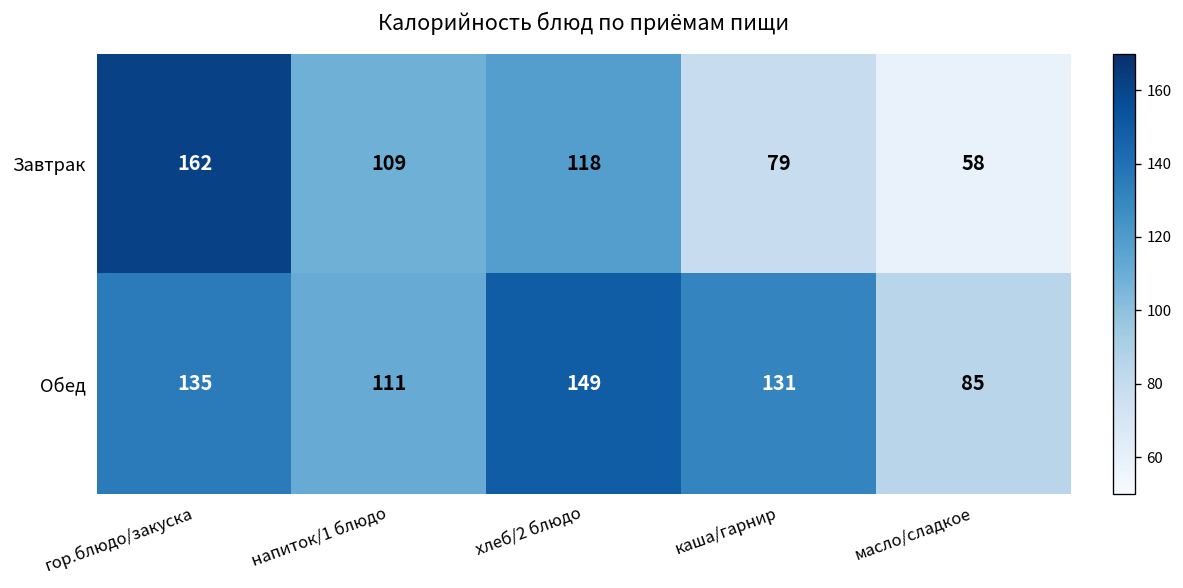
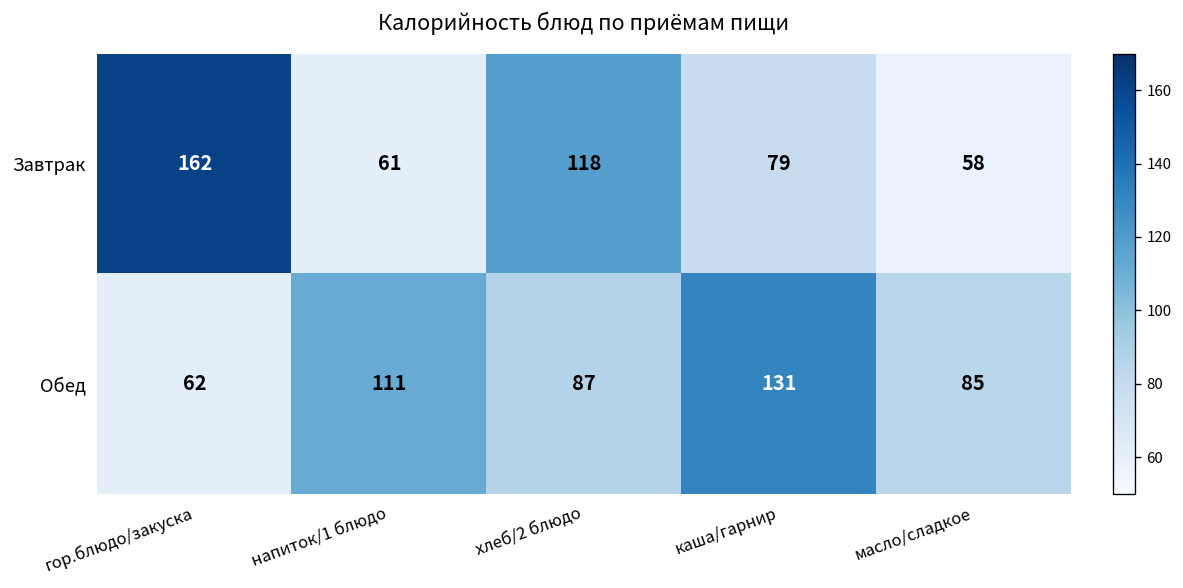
Завтрак, напиток/1 блюдо: 109 -> 61
Обед, гор.блюдо/закуска: 135 -> 62
Обед, хлеб/2 блюдо: 149 -> 87
